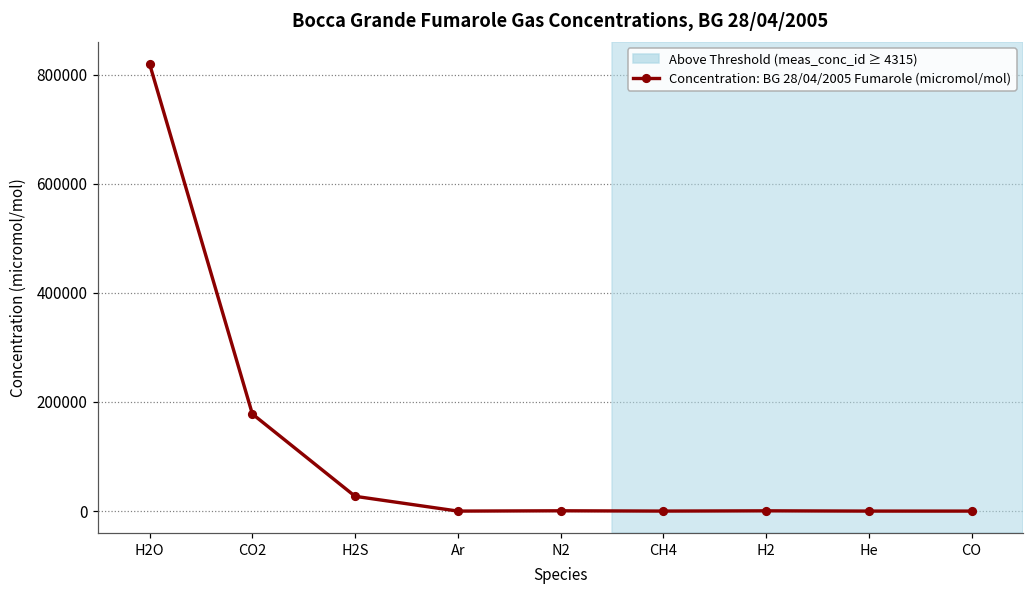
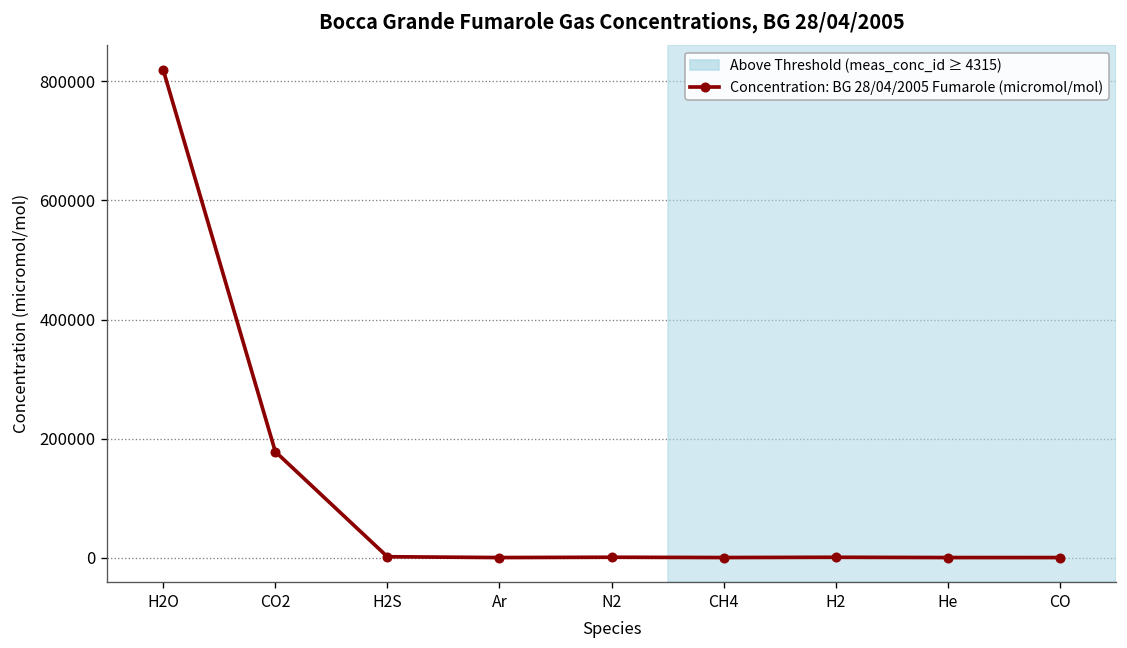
H2S: 30000 -> 0
